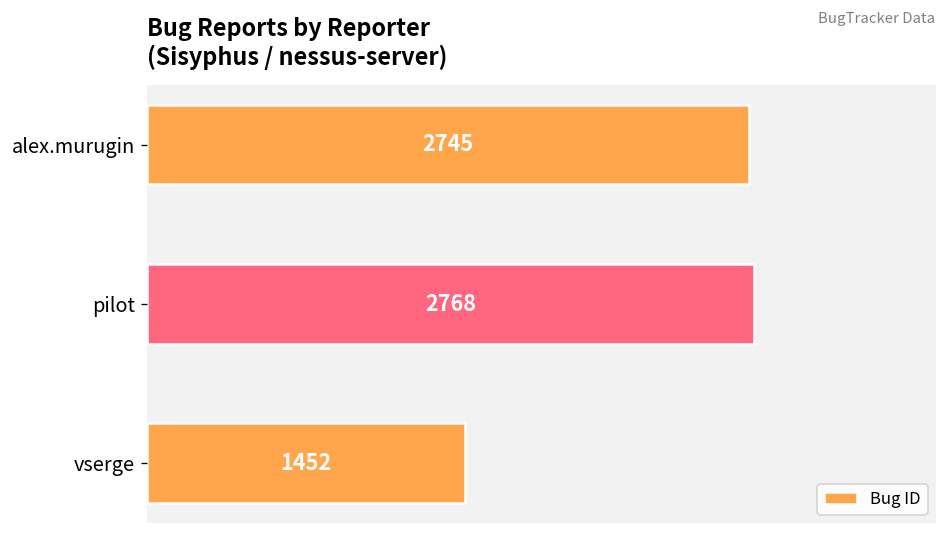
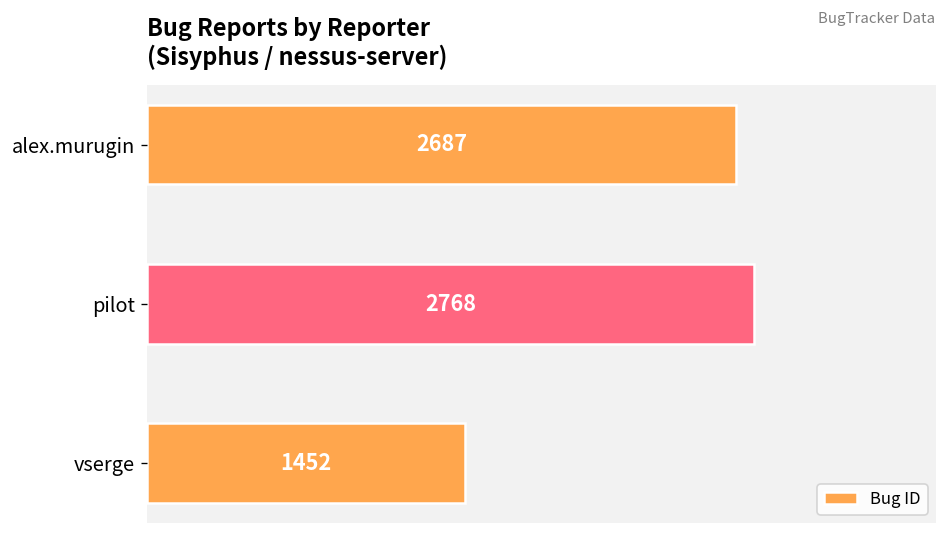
alex.murugin: 2745 -> 2687
